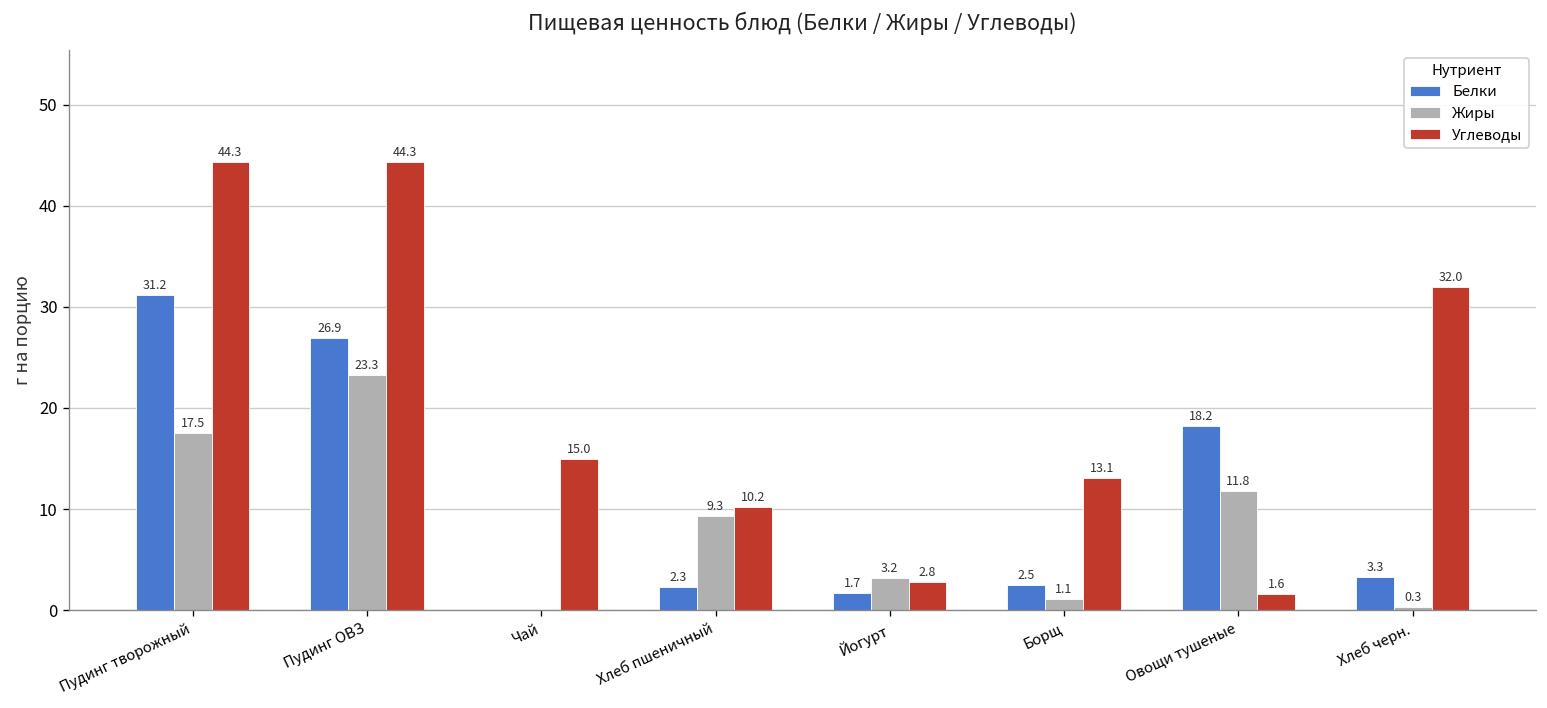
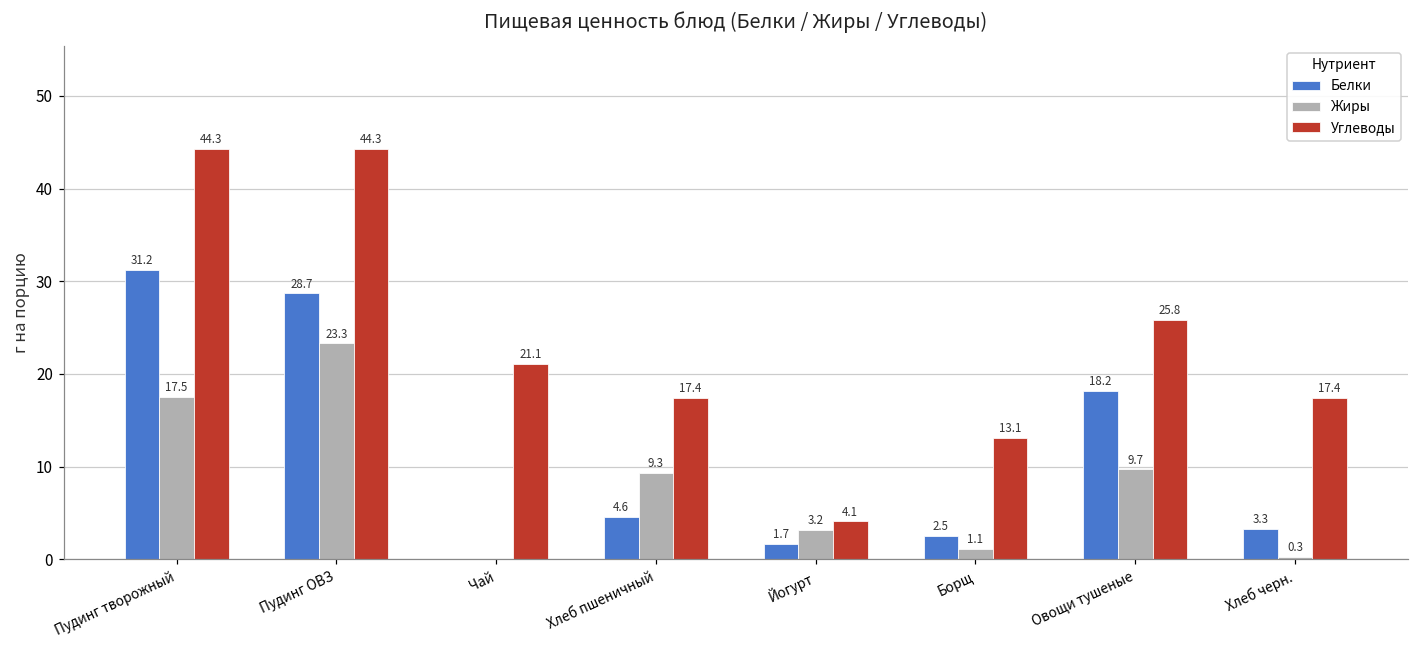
Белки, Пудинг ОВЗ: 26.9 -> 28.7
Углеводы, Чай: 15.0 -> 21.1
Белки, Хлеб пшеничный: 2.3 -> 4.6
Углеводы, Хлеб пшеничный: 10.2 -> 17.4
Углеводы, Йогурт: 2.8 -> 4.1
Жиры, Овощи тушеные: 11.8 -> 9.7
Углеводы, Овощи тушеные: 1.6 -> 25.8
Углеводы, Хлеб черн.: 32.0 -> 17.4
